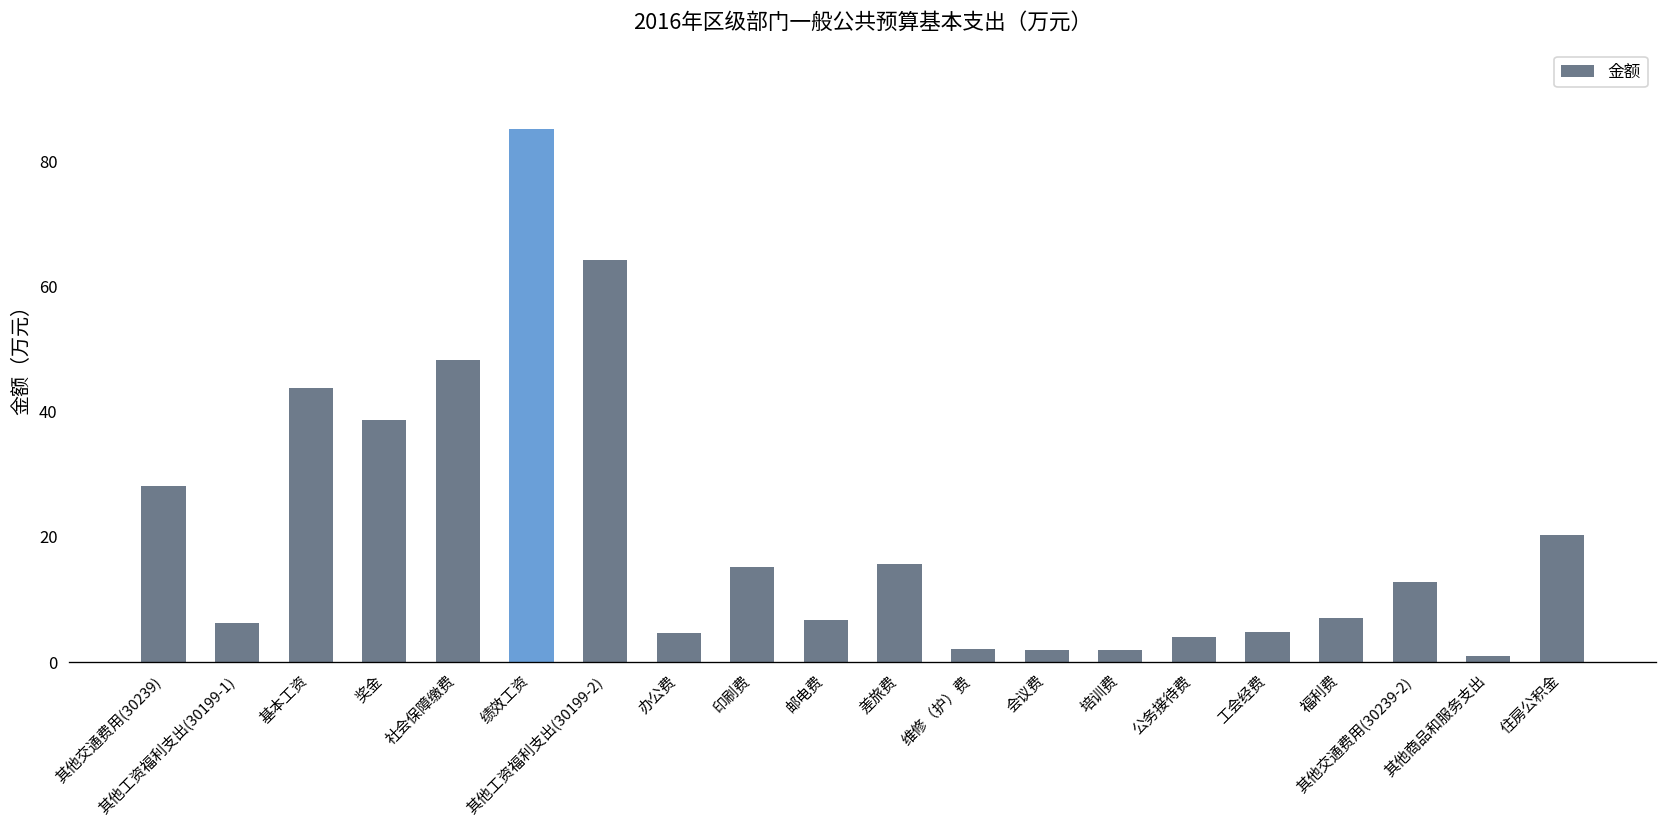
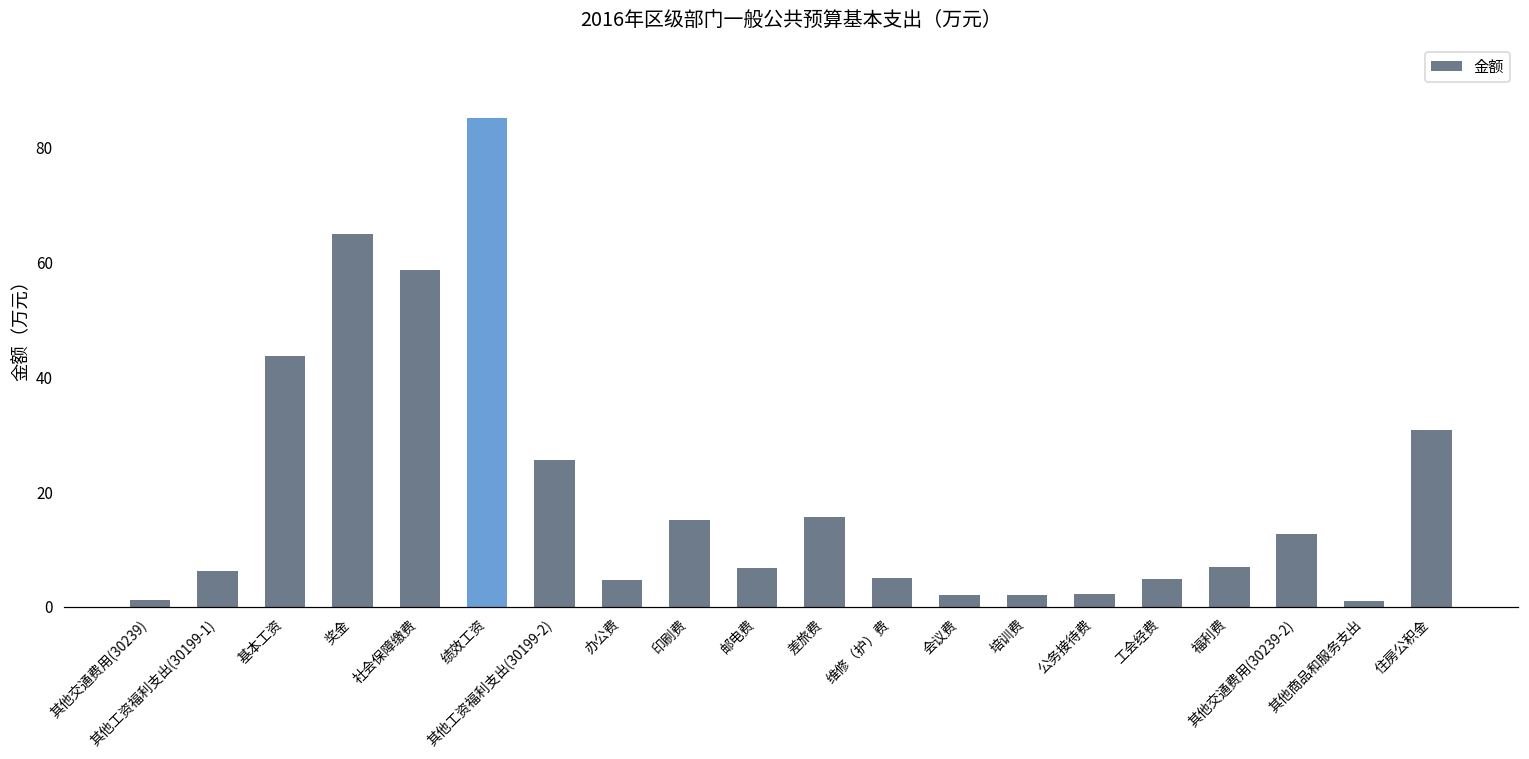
其他交通费用(30239): 28 -> 1
奖金: 39 -> 65
社会保障缴费: 48 -> 59
其他工资福利支出(30199-2): 64 -> 26
维修（护）费: 2 -> 5
公务接待费: 4 -> 2
住房公积金: 20 -> 31
